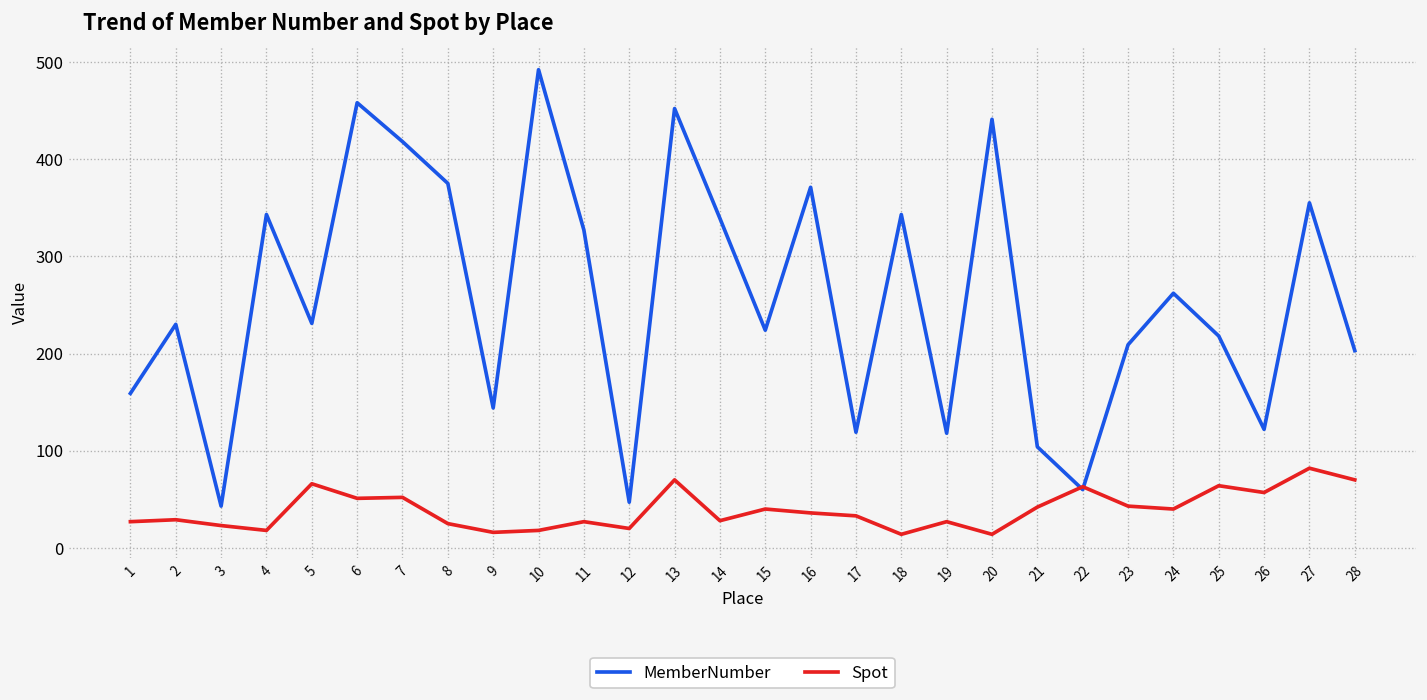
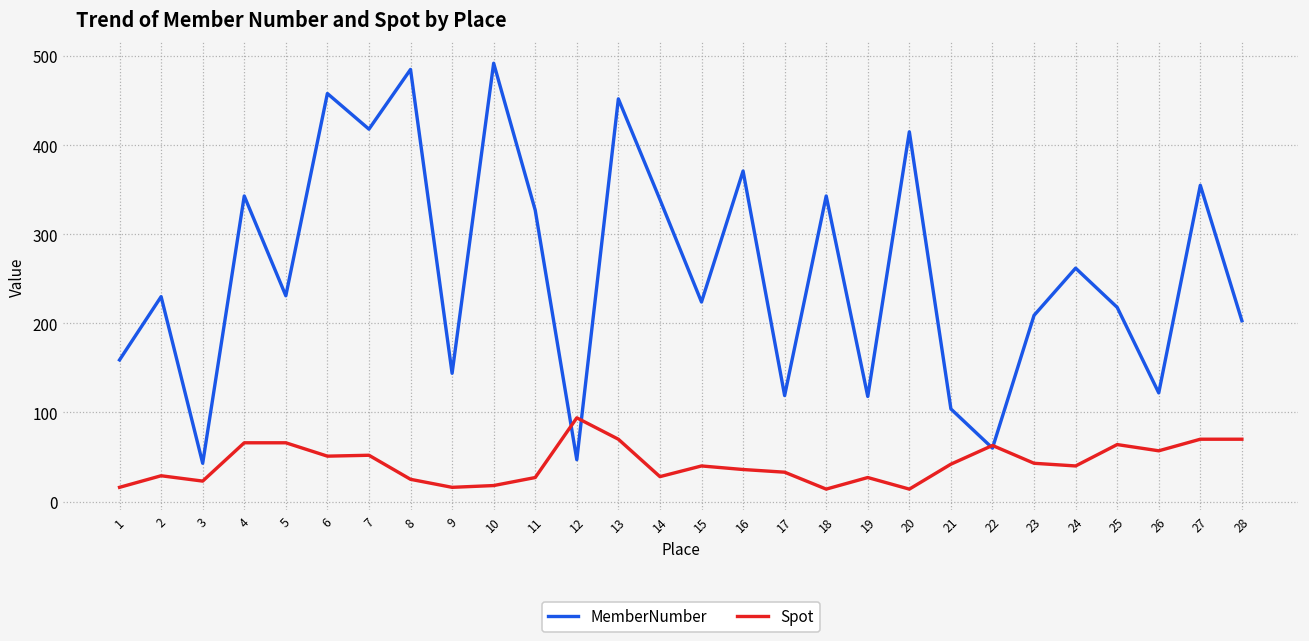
Spot, 1: 30 -> 20
Spot, 4: 20 -> 70
MemberNumber, 8: 380 -> 490
Spot, 12: 20 -> 90
MemberNumber, 20: 440 -> 420
Spot, 27: 80 -> 70
